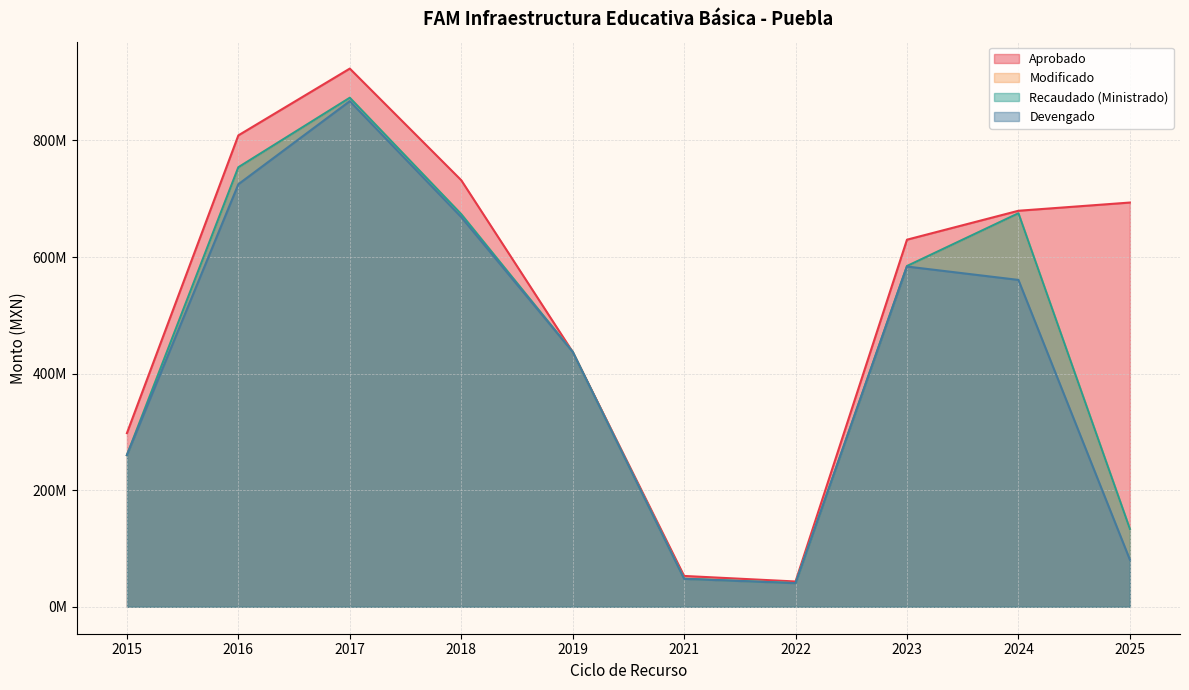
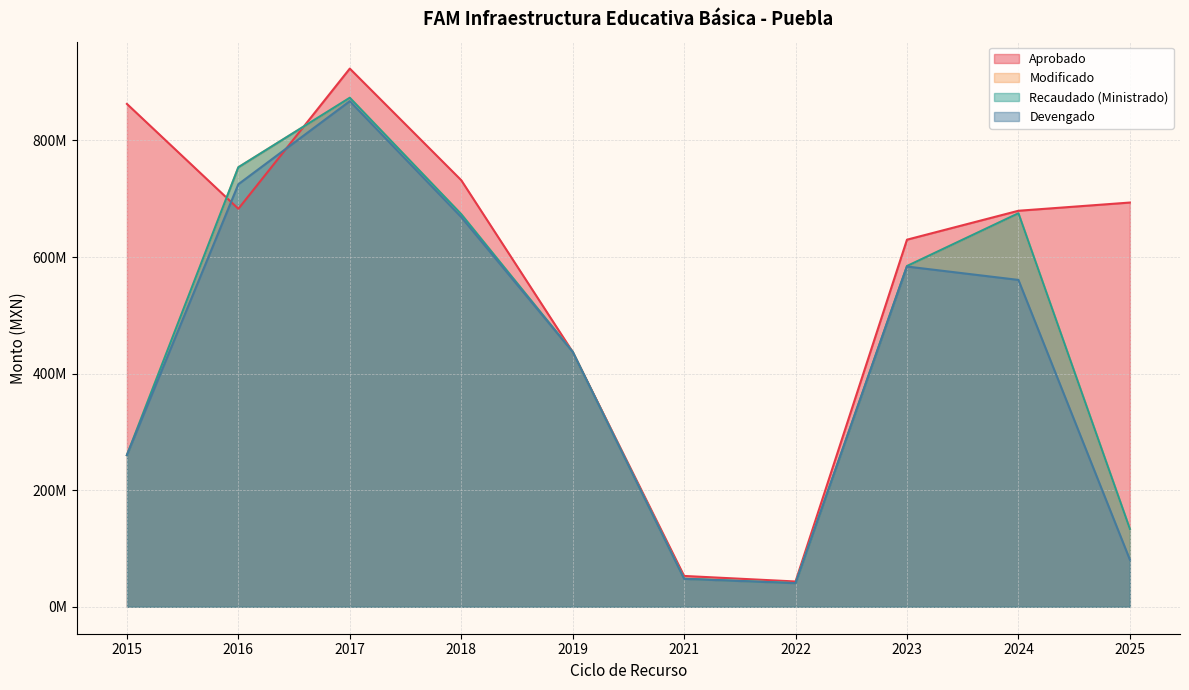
Aprobado, 2015: 300000000 -> 860000000
Aprobado, 2016: 810000000 -> 680000000
